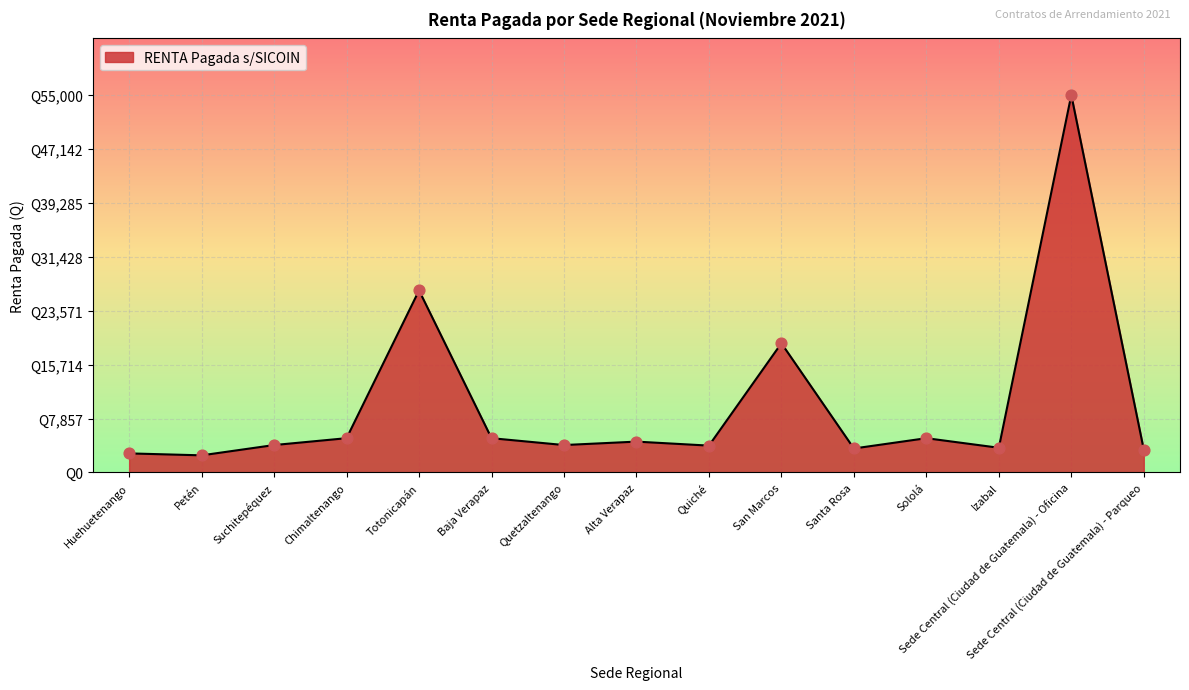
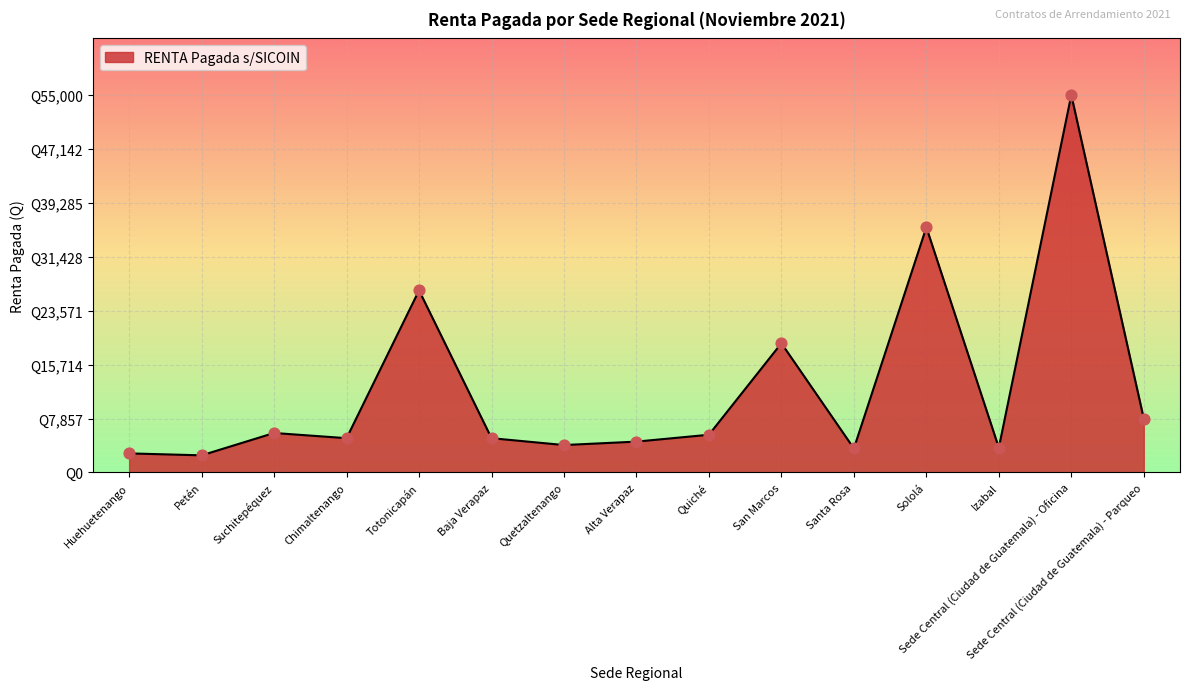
Suchitepéquez: Q4,000 -> Q6,000
Quiché: Q4,000 -> Q6,000
Sololá: Q5,000 -> Q36,000
Sede Central (Ciudad de Guatemala) - Parqueo: Q3,000 -> Q8,000
